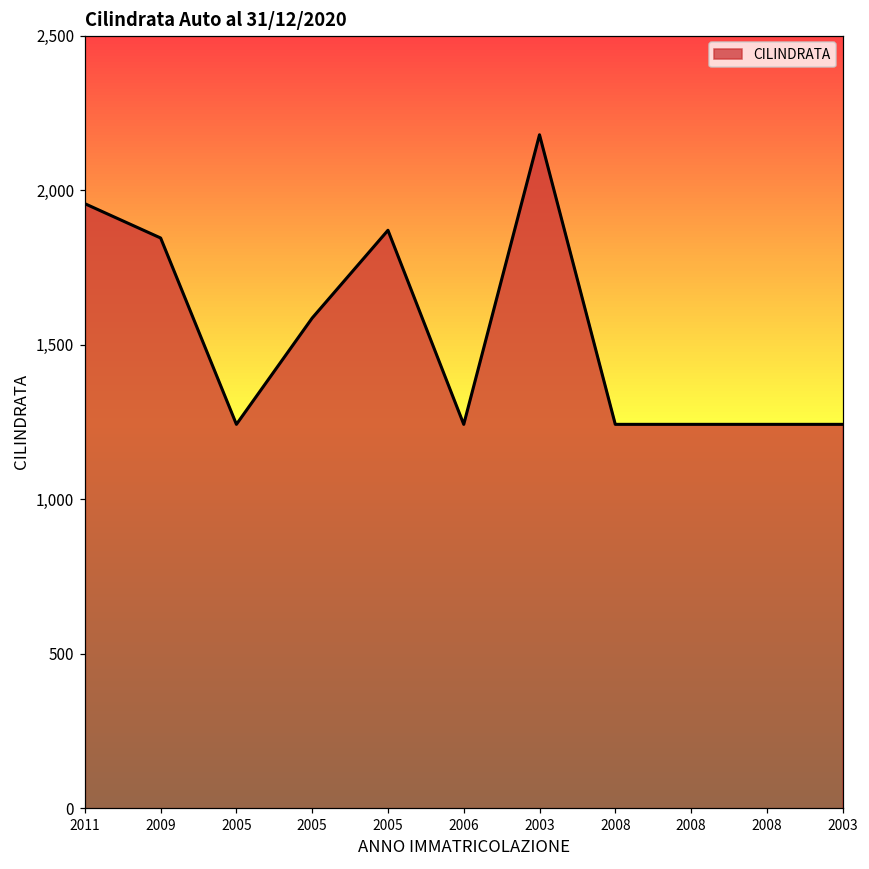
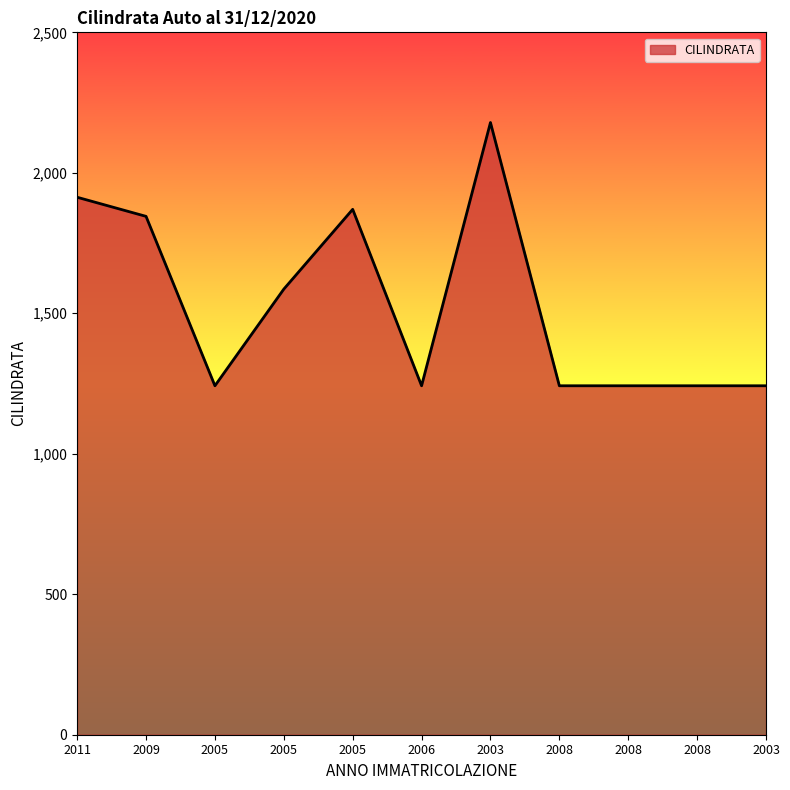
2011: 1,960 -> 1,910
